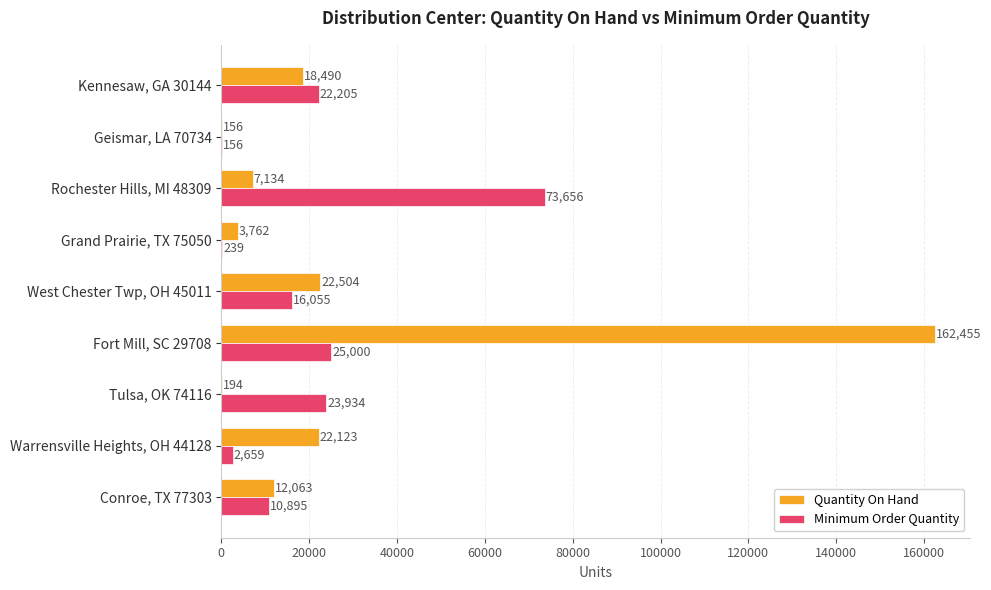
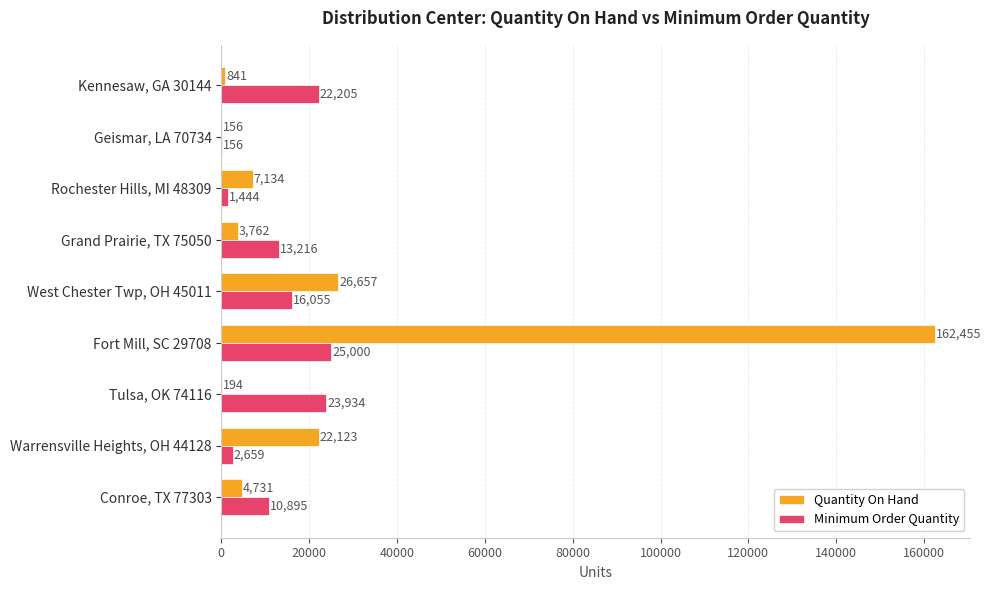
Quantity On Hand, Kennesaw, GA 30144: 18,490 -> 841
Minimum Order Quantity, Rochester Hills, MI 48309: 73,656 -> 1,444
Minimum Order Quantity, Grand Prairie, TX 75050: 239 -> 13,216
Quantity On Hand, West Chester Twp, OH 45011: 22,504 -> 26,657
Quantity On Hand, Conroe, TX 77303: 12,063 -> 4,731
